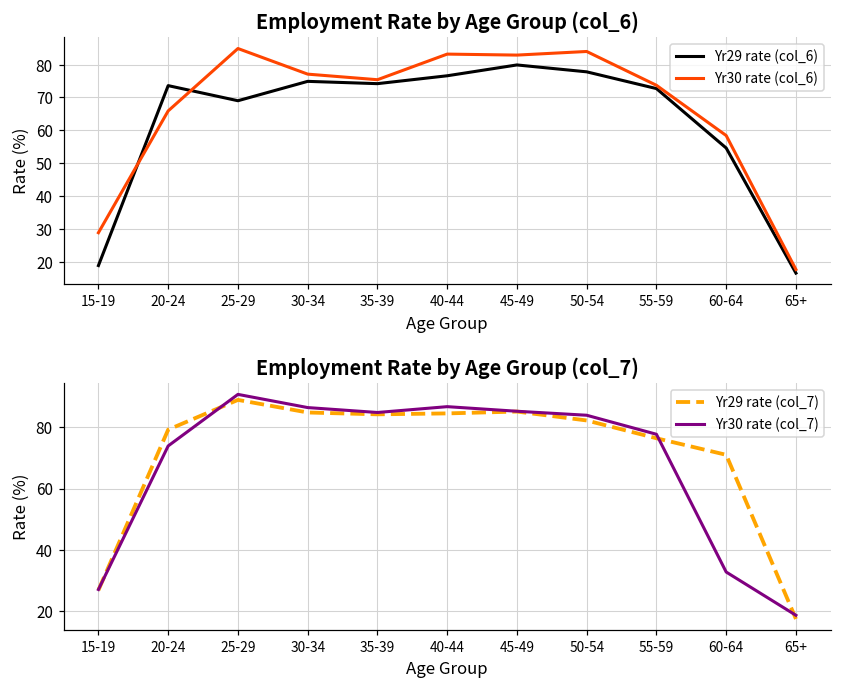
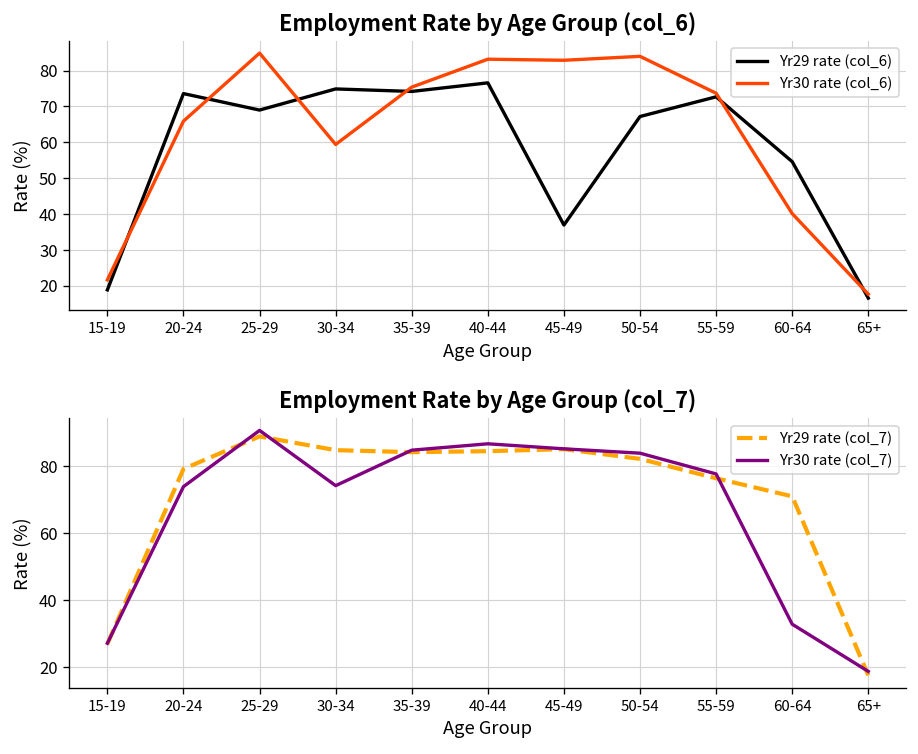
Employment Rate by Age Group (col_6), Yr30 rate (col_6), 15-19: 29 -> 22
Employment Rate by Age Group (col_6), Yr30 rate (col_6), 30-34: 77 -> 59
Employment Rate by Age Group (col_6), Yr29 rate (col_6), 45-49: 80 -> 37
Employment Rate by Age Group (col_6), Yr29 rate (col_6), 50-54: 78 -> 67
Employment Rate by Age Group (col_6), Yr30 rate (col_6), 60-64: 58 -> 40
Employment Rate by Age Group (col_7), Yr30 rate (col_7), 30-34: 86 -> 74
